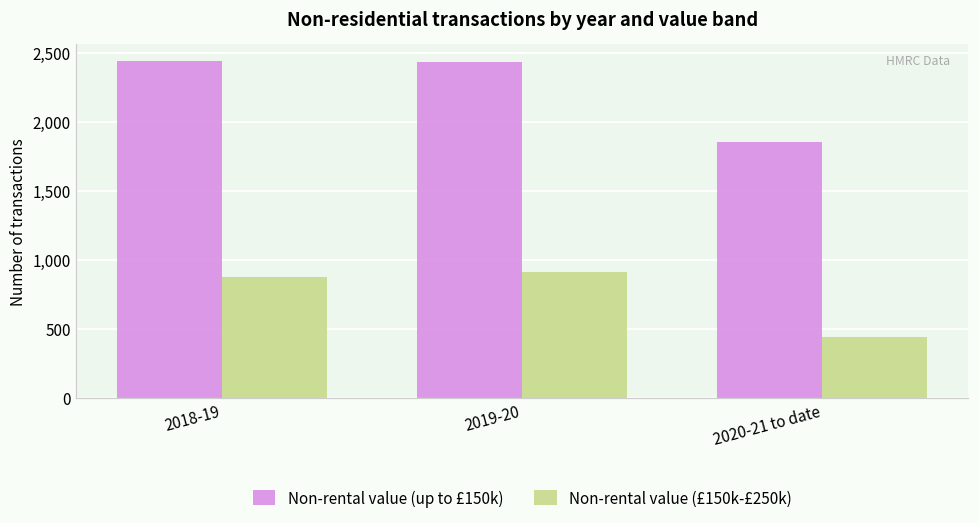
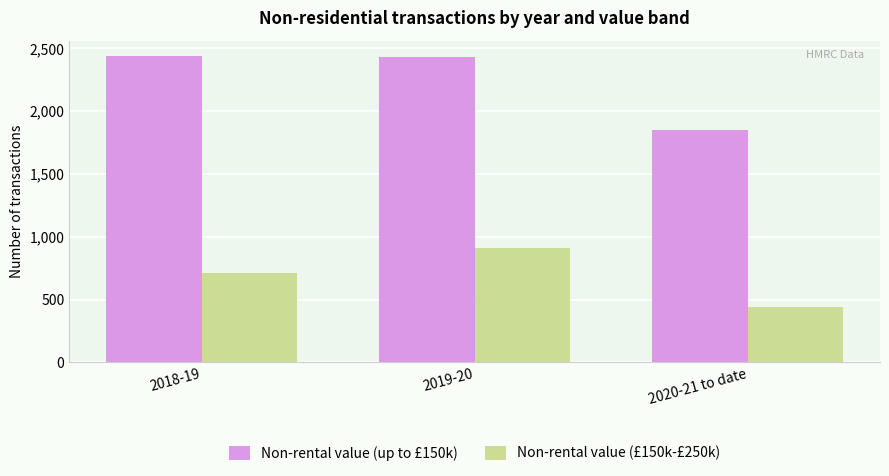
Non-rental value (£150k-£250k), 2018-19: 880 -> 710
